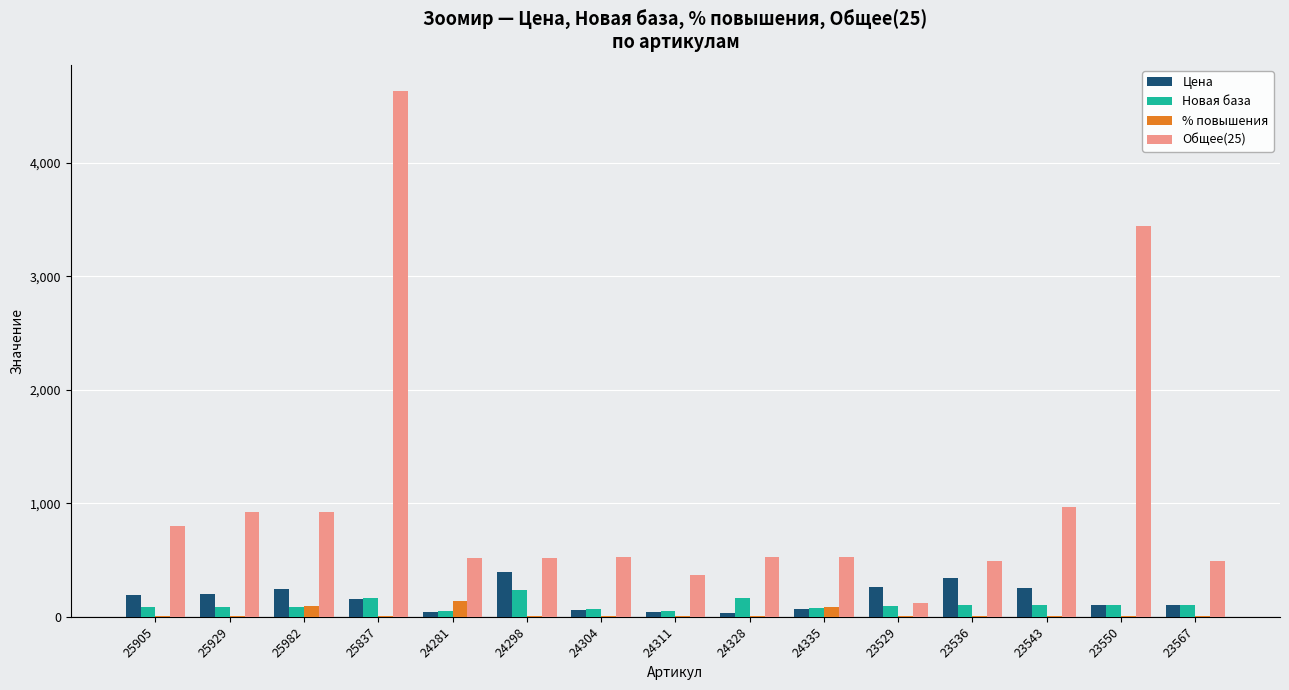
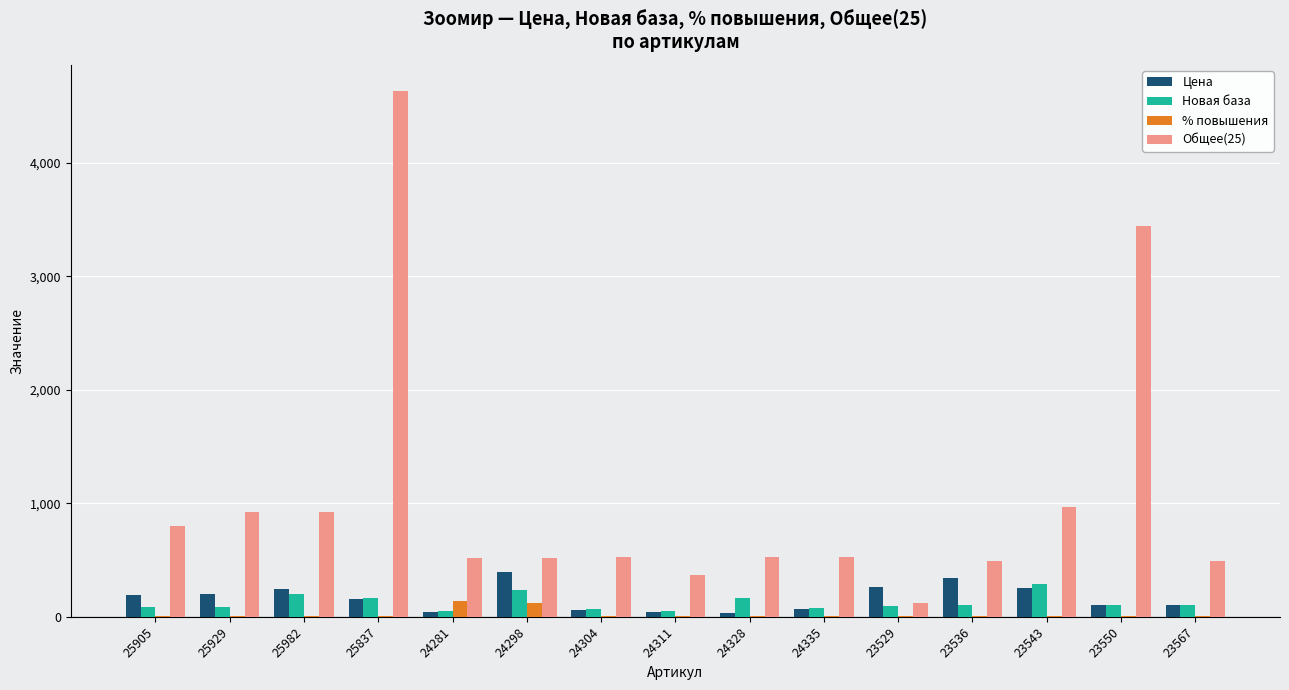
Новая база, 25982: 90 -> 200
% повышения, 25982: 100 -> 0
% повышения, 24298: 10 -> 120
% повышения, 24335: 80 -> 0
Новая база, 23543: 110 -> 290
